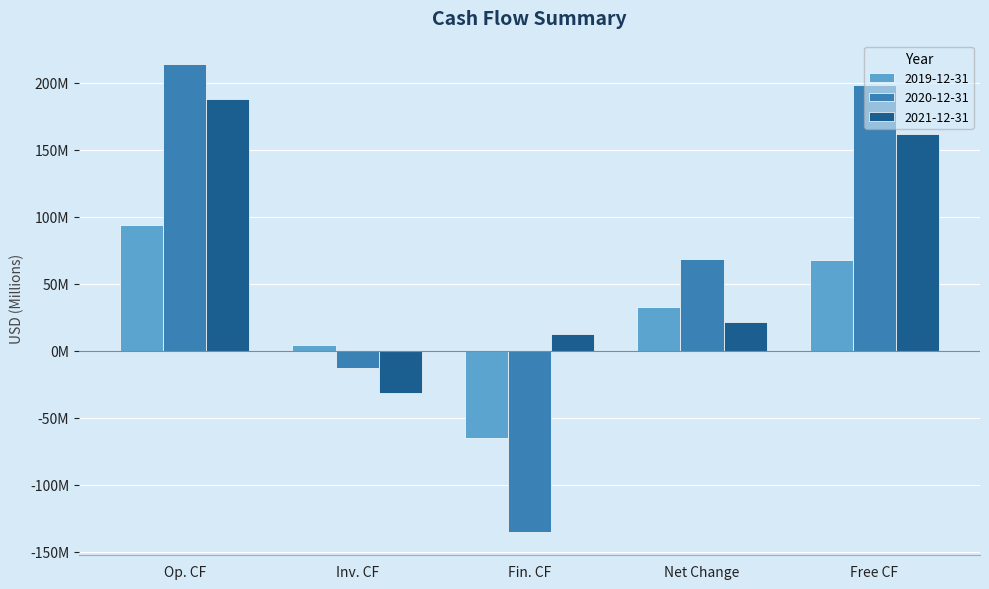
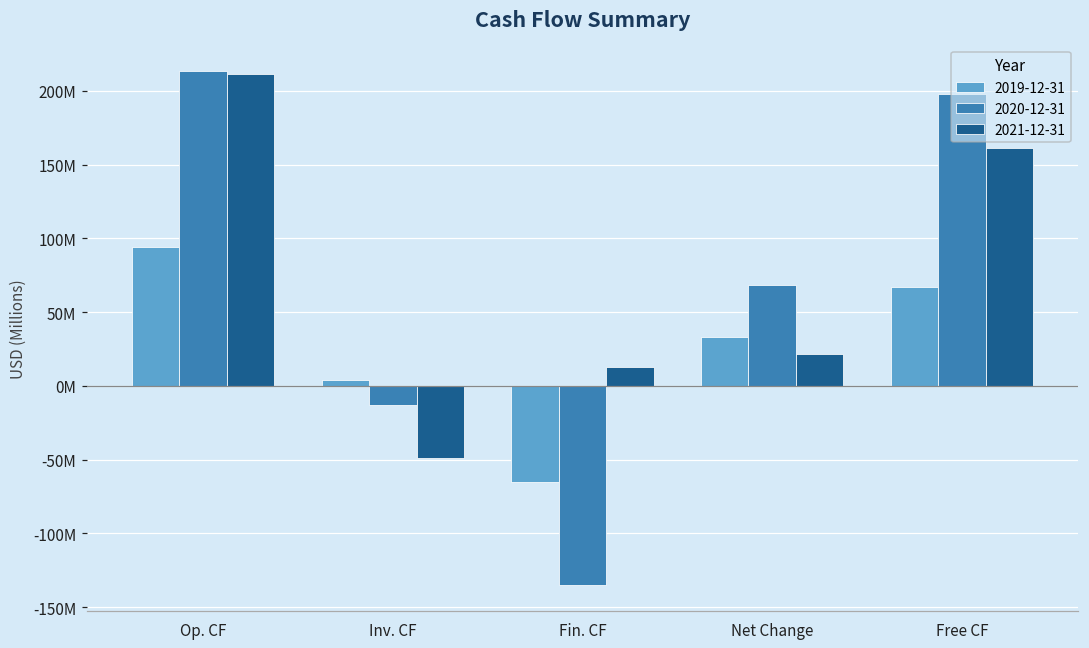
2021-12-31, Op. CF: 188000000 -> 212000000
2021-12-31, Inv. CF: -31000000 -> -49000000
